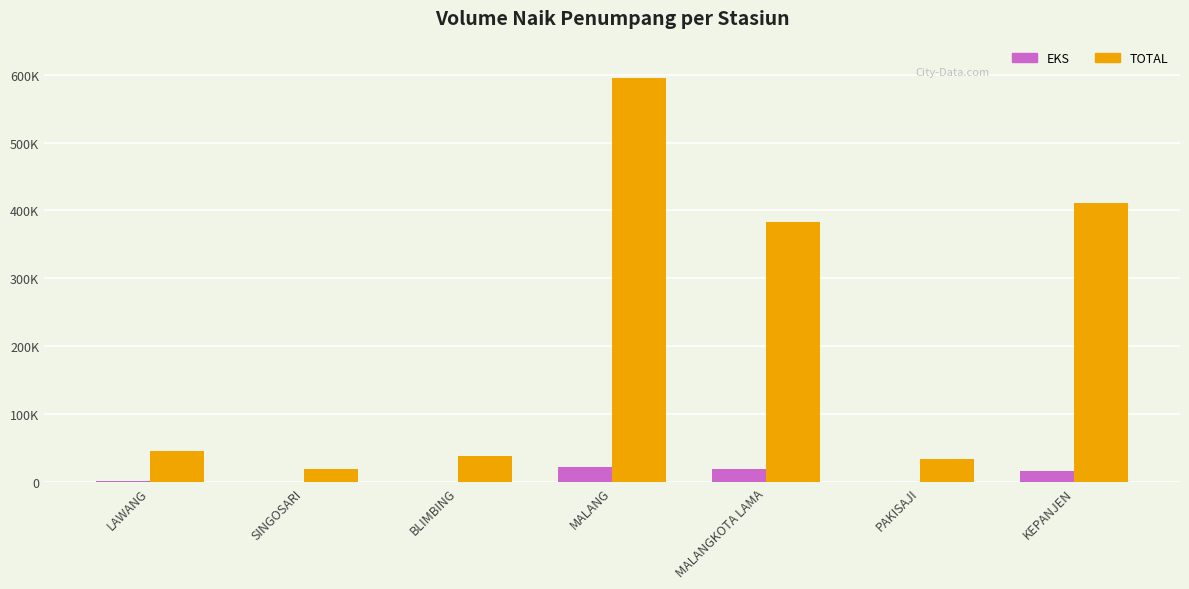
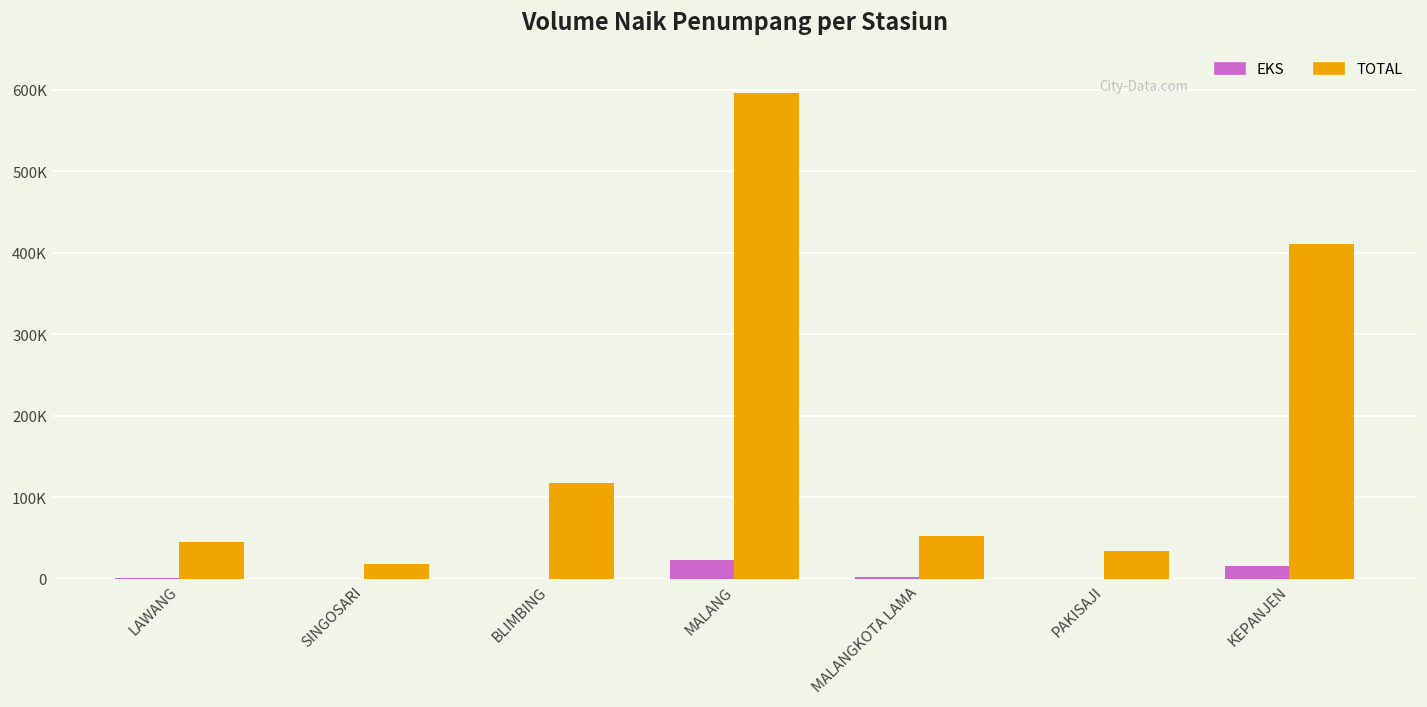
TOTAL, BLIMBING: 40000 -> 120000
EKS, MALANGKOTA LAMA: 20000 -> 0
TOTAL, MALANGKOTA LAMA: 380000 -> 50000
